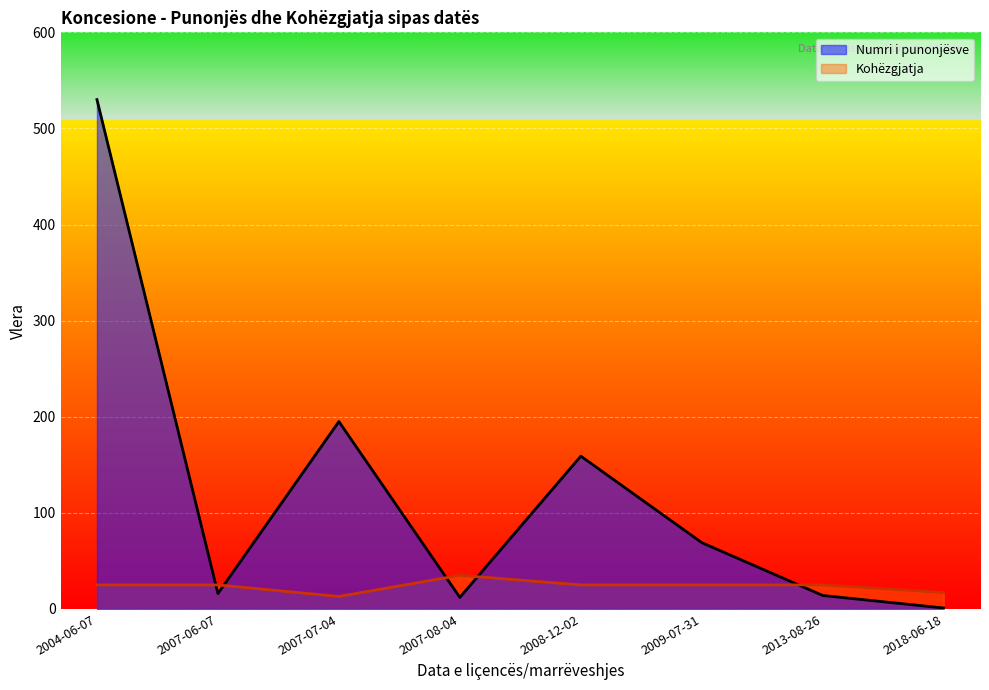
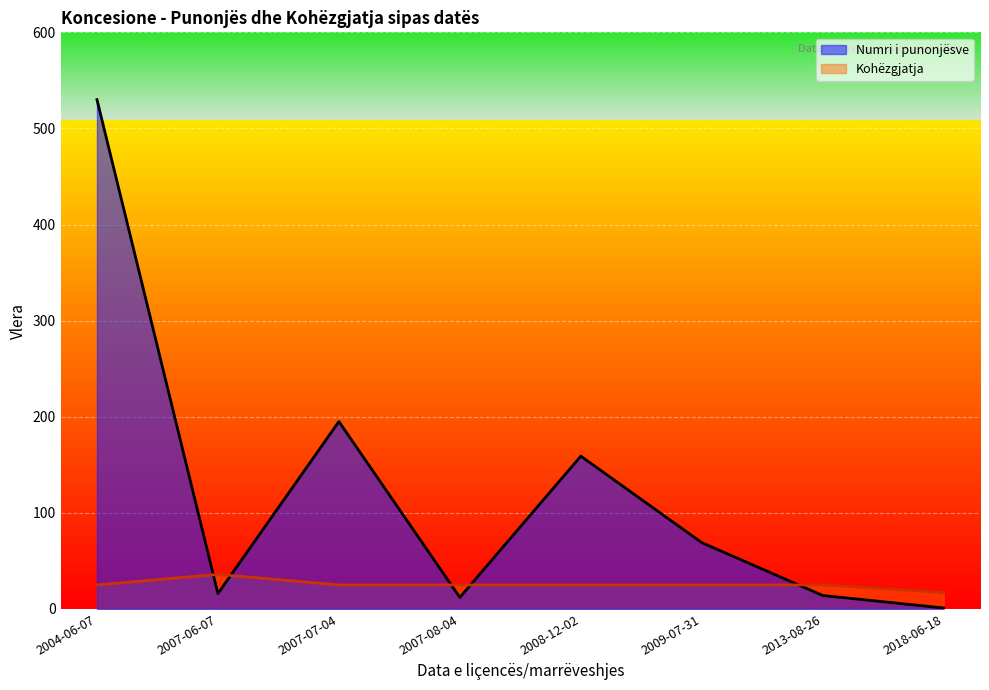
Kohëzgjatja, 2007-06-07: 30 -> 40
Kohëzgjatja, 2007-07-04: 10 -> 30
Kohëzgjatja, 2007-08-04: 40 -> 30
